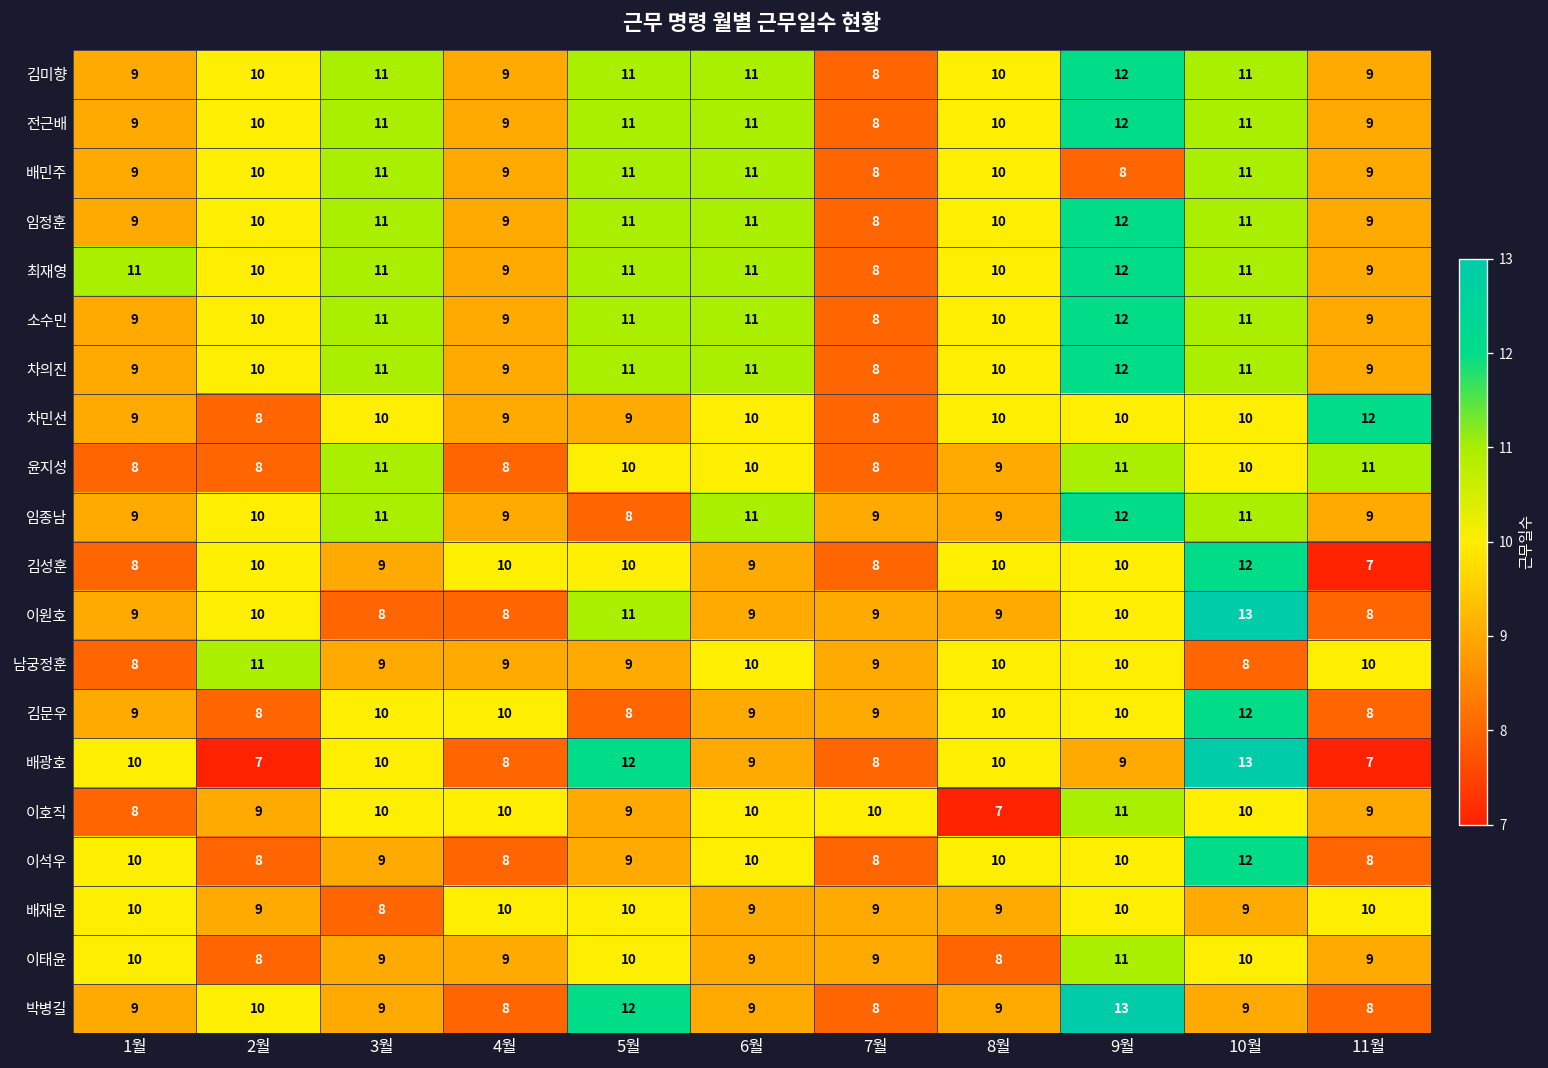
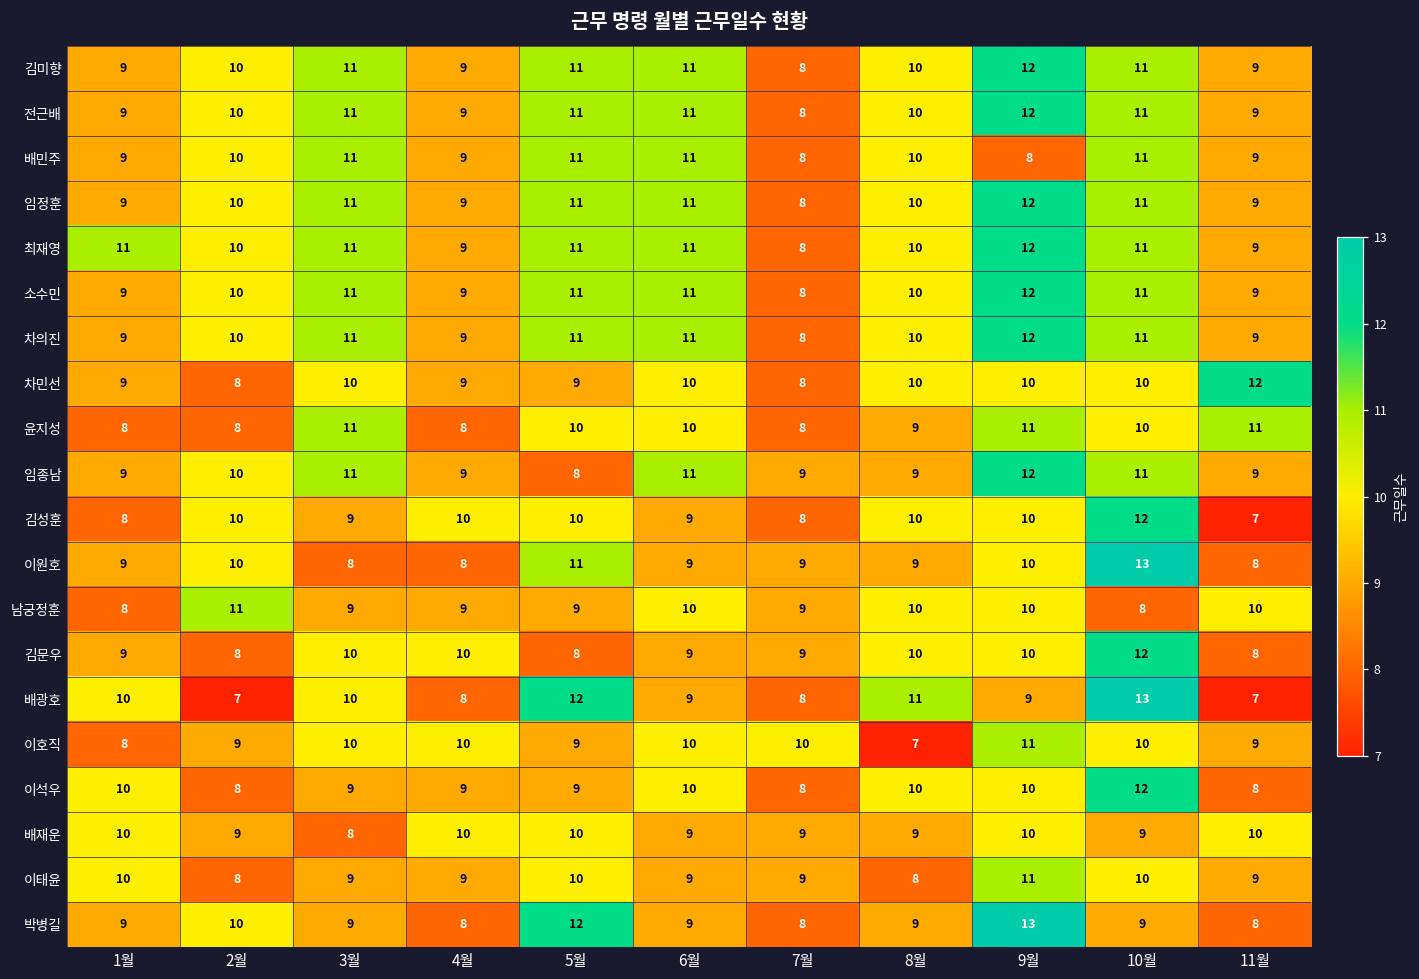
배광호, 8월: 10 -> 11
이석우, 4월: 8 -> 9
